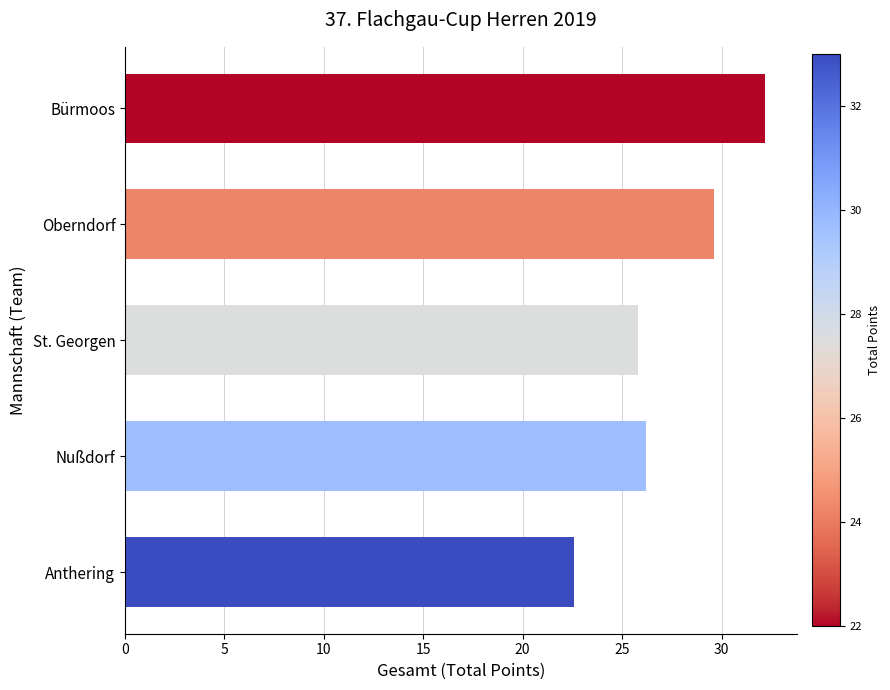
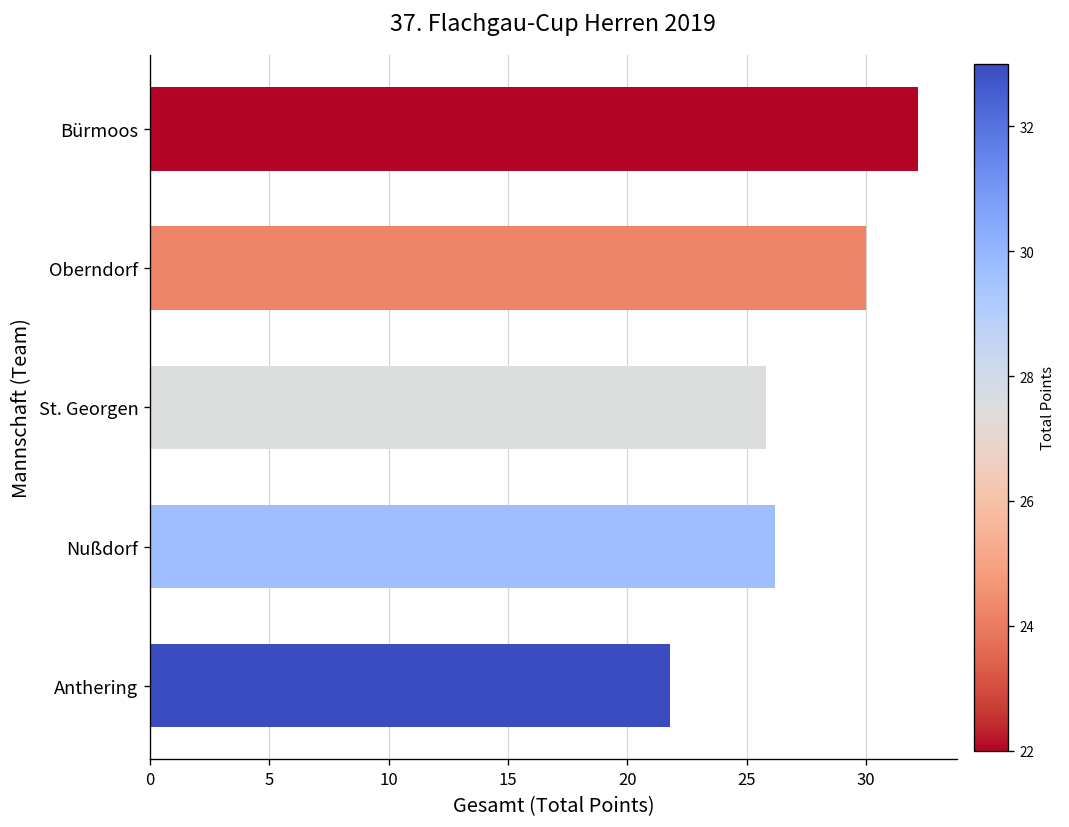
Oberndorf: 29.6 -> 30.0
Anthering: 22.6 -> 21.8
